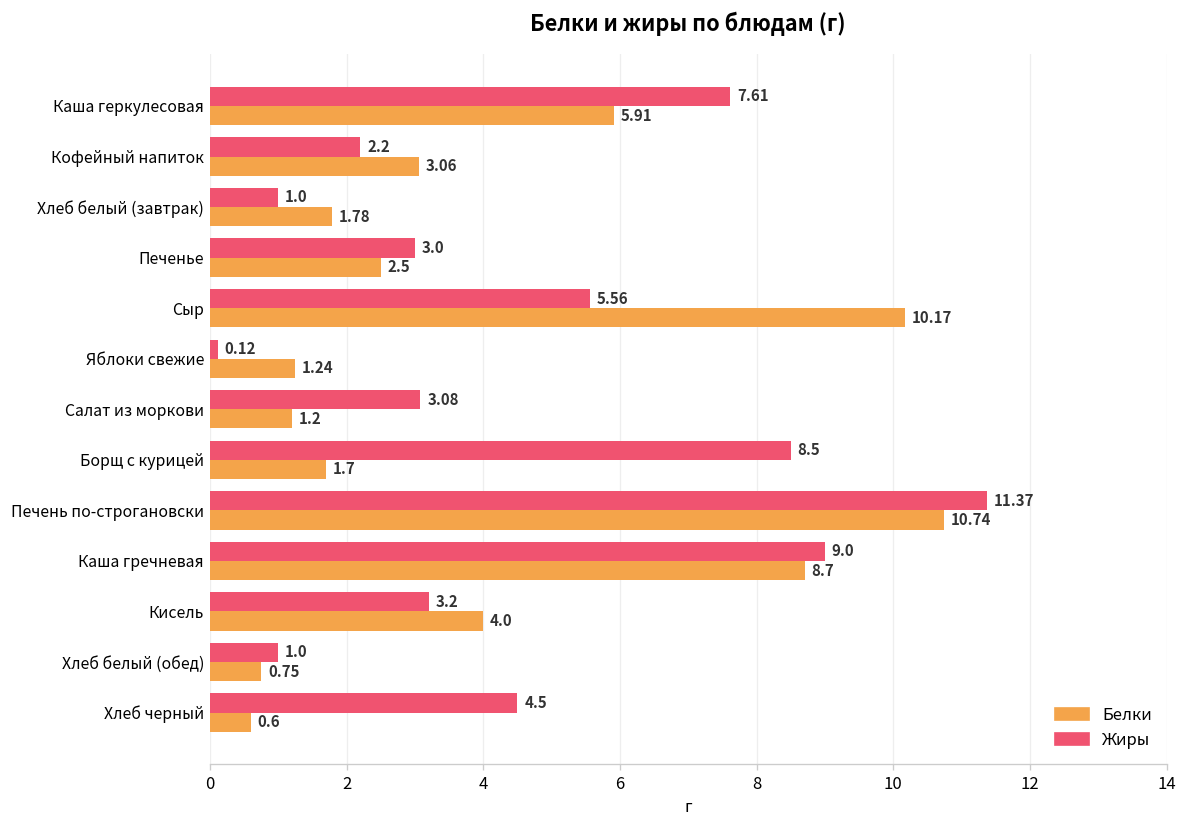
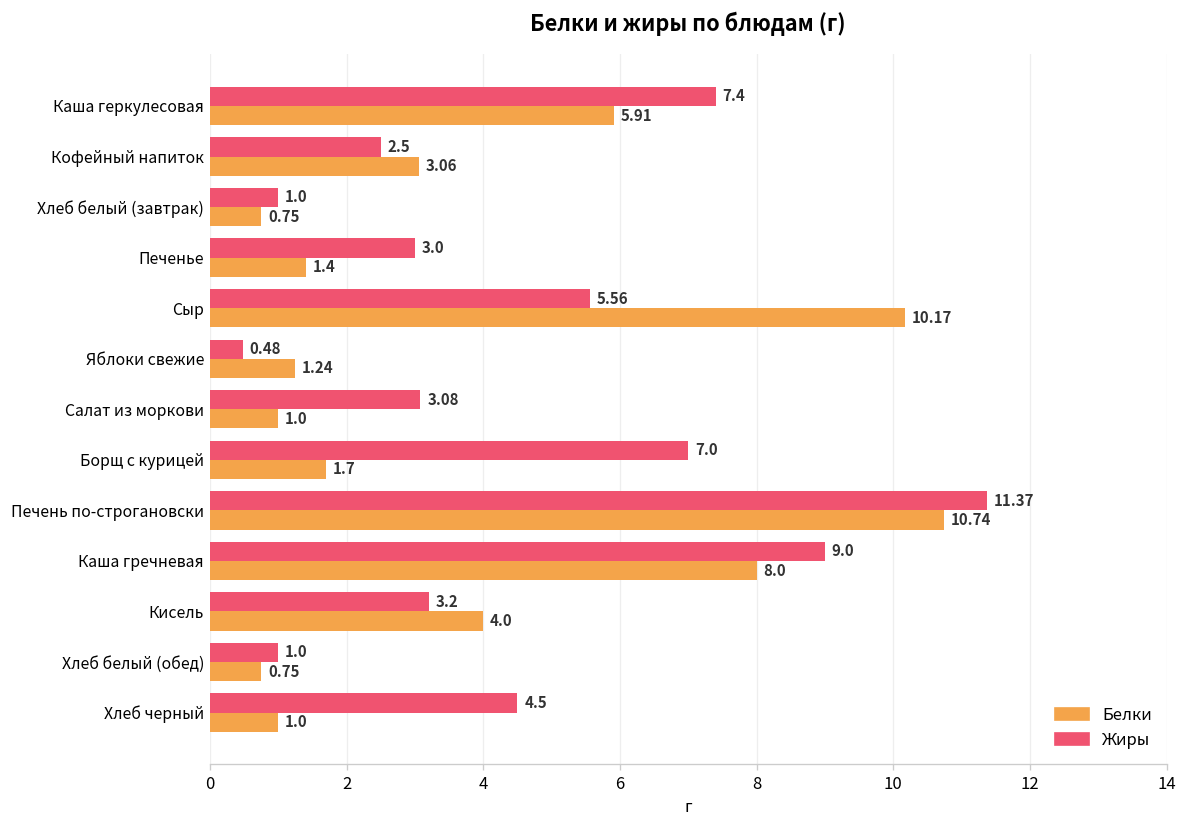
Жиры, Каша геркулесовая: 7.61 -> 7.4
Жиры, Кофейный напиток: 2.2 -> 2.5
Белки, Хлеб белый (завтрак): 1.78 -> 0.75
Белки, Печенье: 2.5 -> 1.4
Жиры, Яблоки свежие: 0.12 -> 0.48
Белки, Салат из моркови: 1.2 -> 1.0
Жиры, Борщ с курицей: 8.5 -> 7.0
Белки, Каша гречневая: 8.7 -> 8.0
Белки, Хлеб черный: 0.6 -> 1.0
